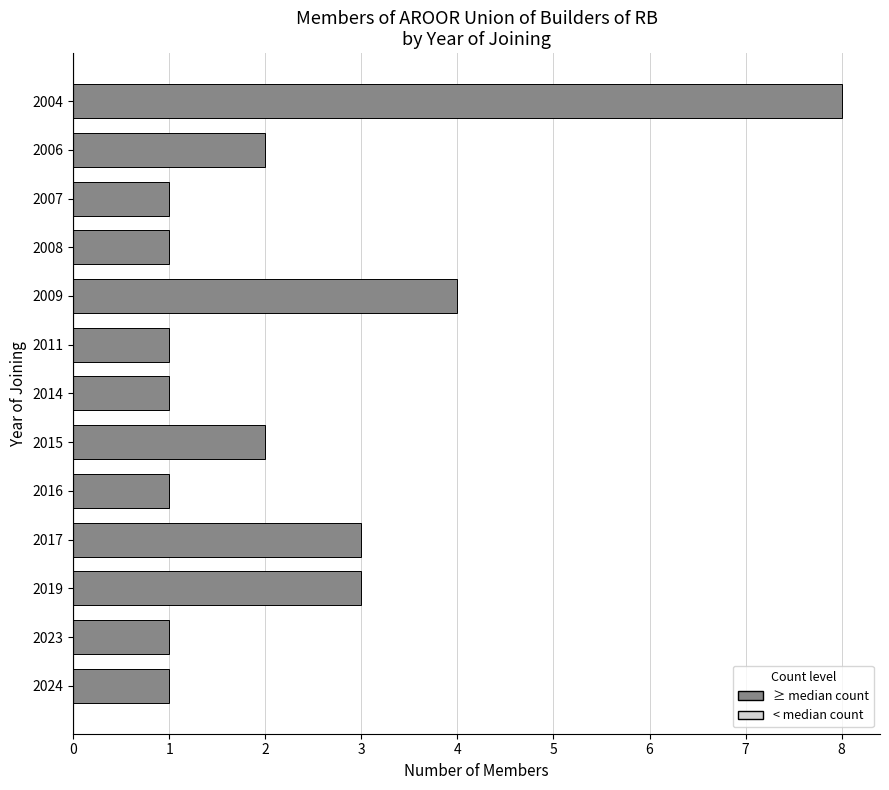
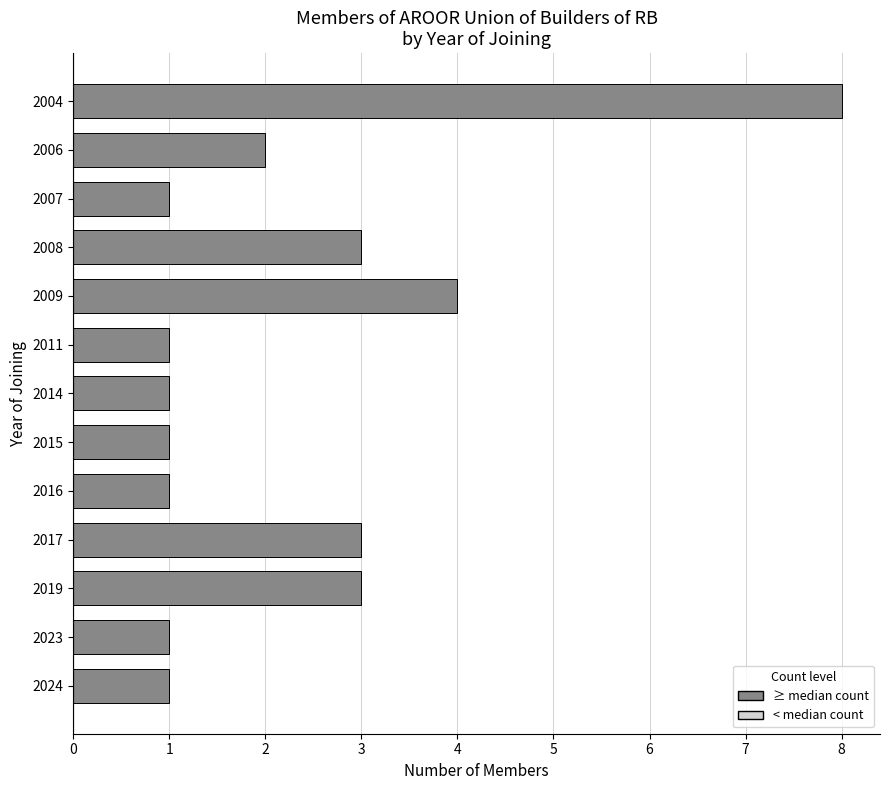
2008: 1 -> 3
2015: 2 -> 1
